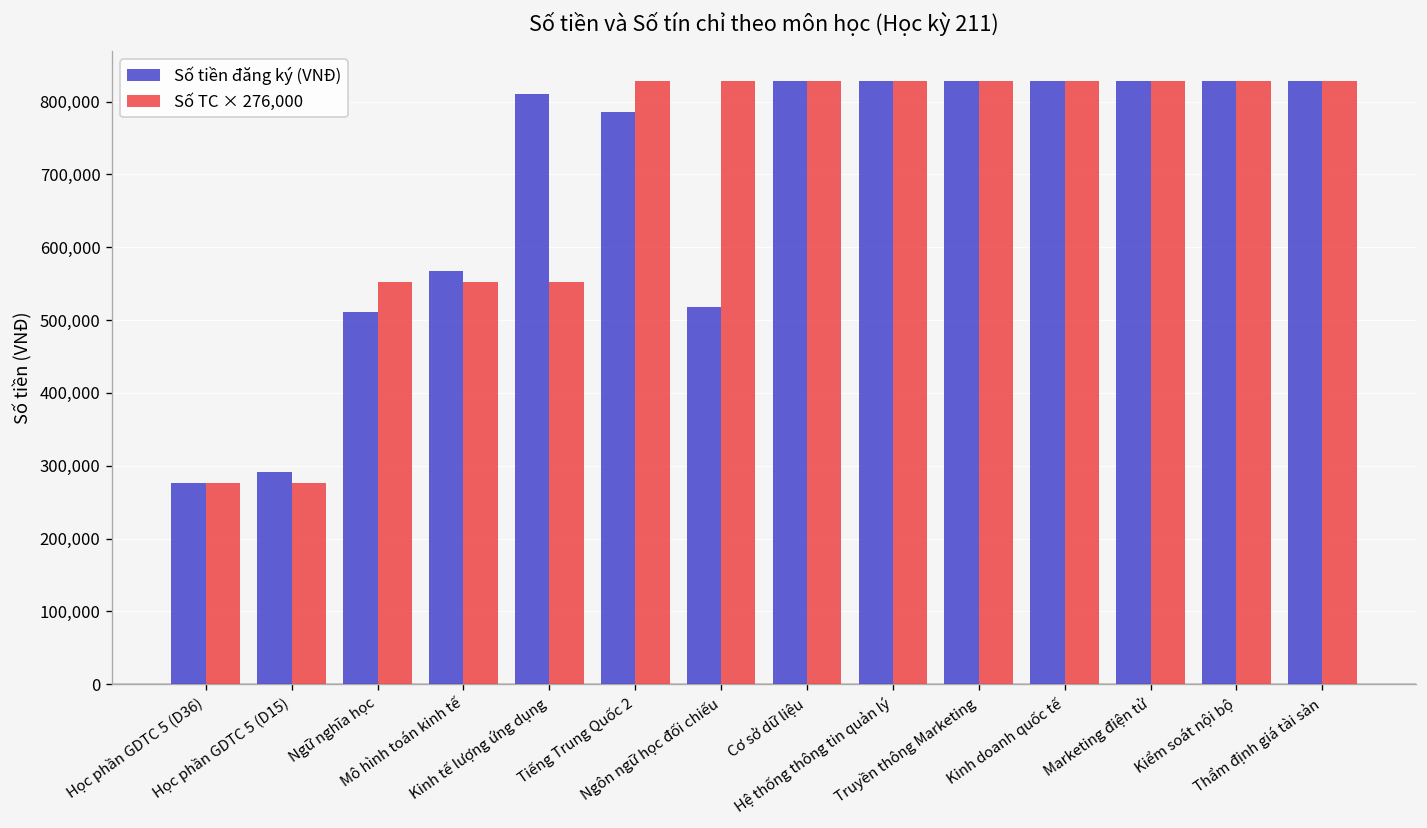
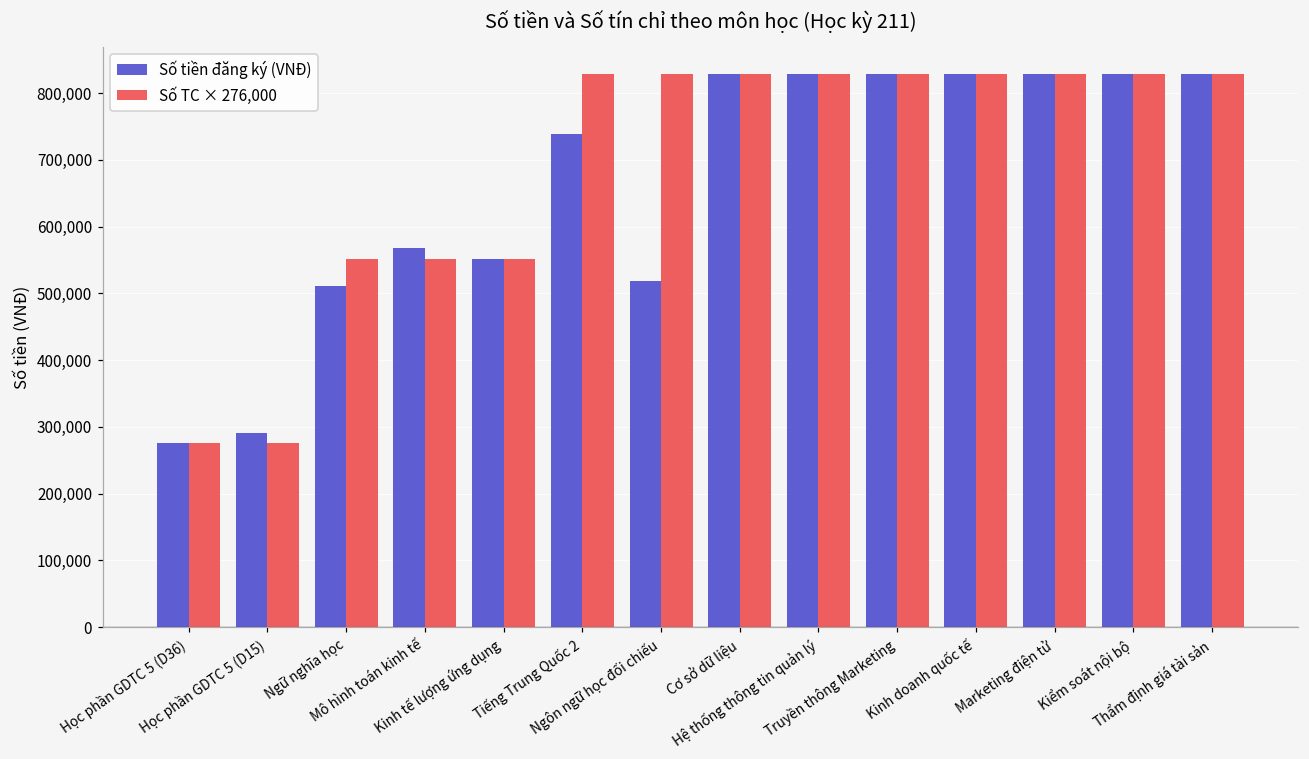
Số tiền đăng ký (VNĐ), Kinh tế lượng ứng dụng: 810,000 -> 550,000
Số tiền đăng ký (VNĐ), Tiếng Trung Quốc 2: 790,000 -> 740,000
